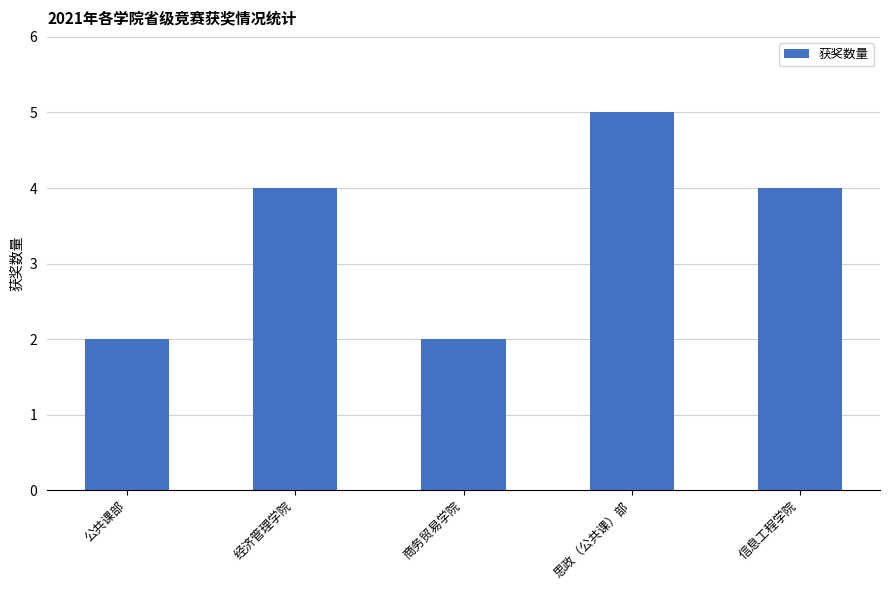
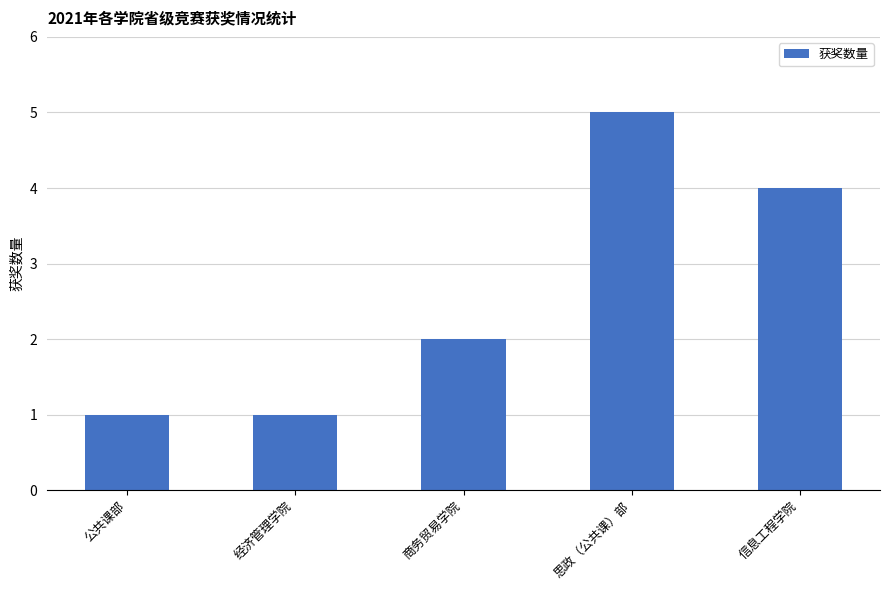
公共课部: 2 -> 1
经济管理学院: 4 -> 1
